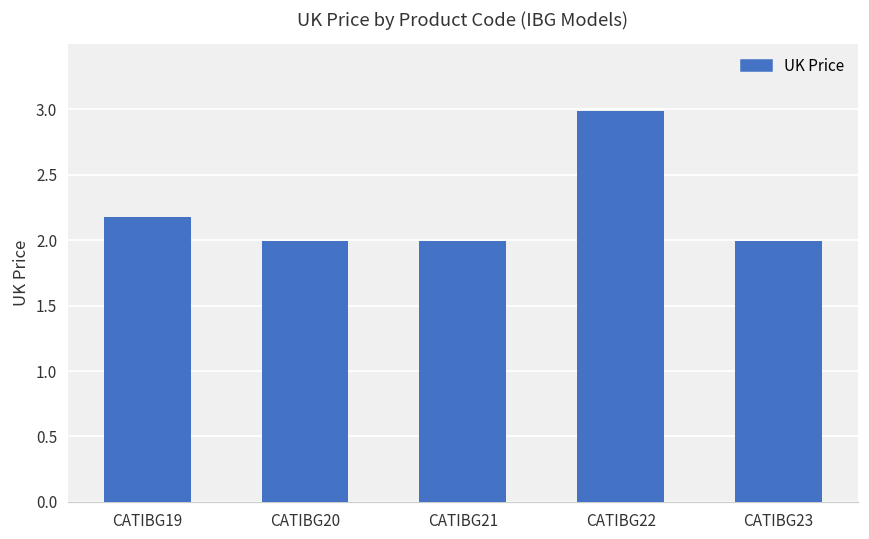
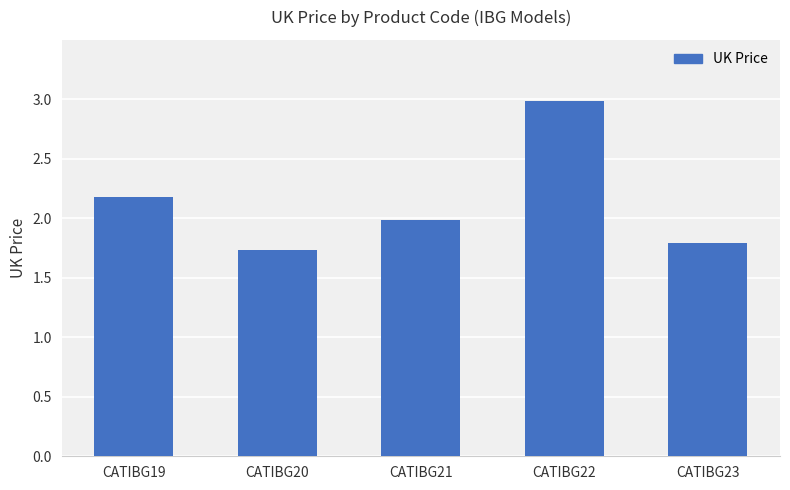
CATIBG20: 1.99 -> 1.73
CATIBG23: 1.99 -> 1.79
